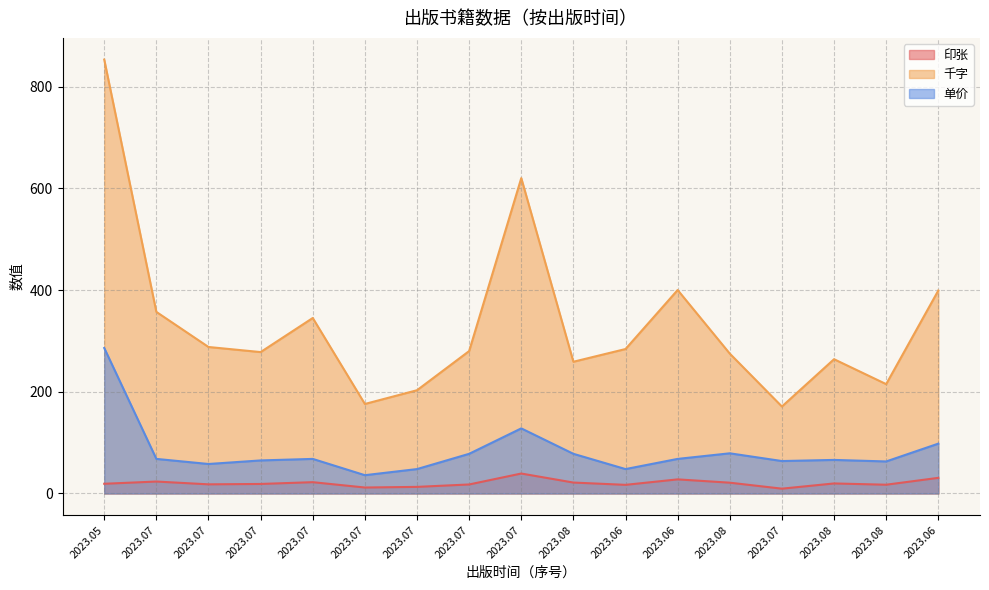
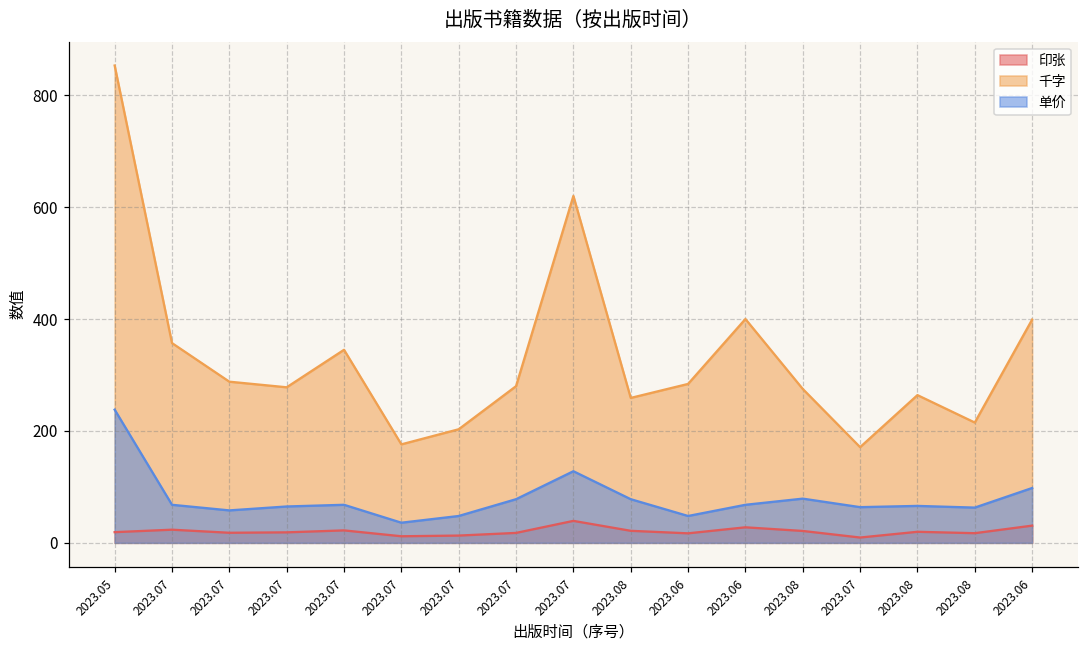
单价, 2023.05: 290 -> 240
